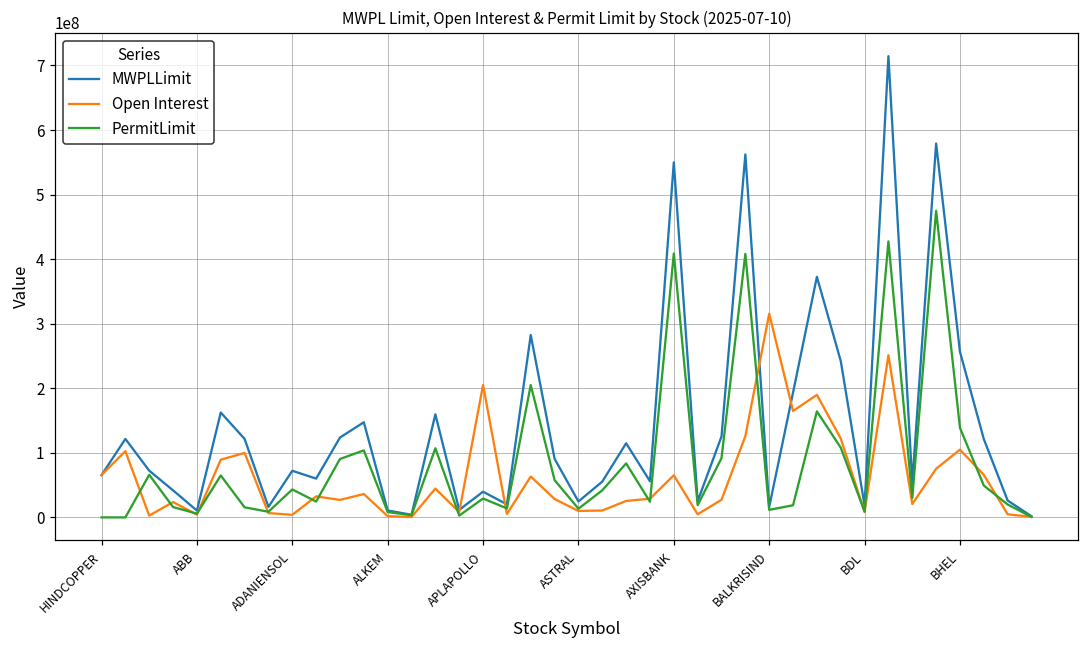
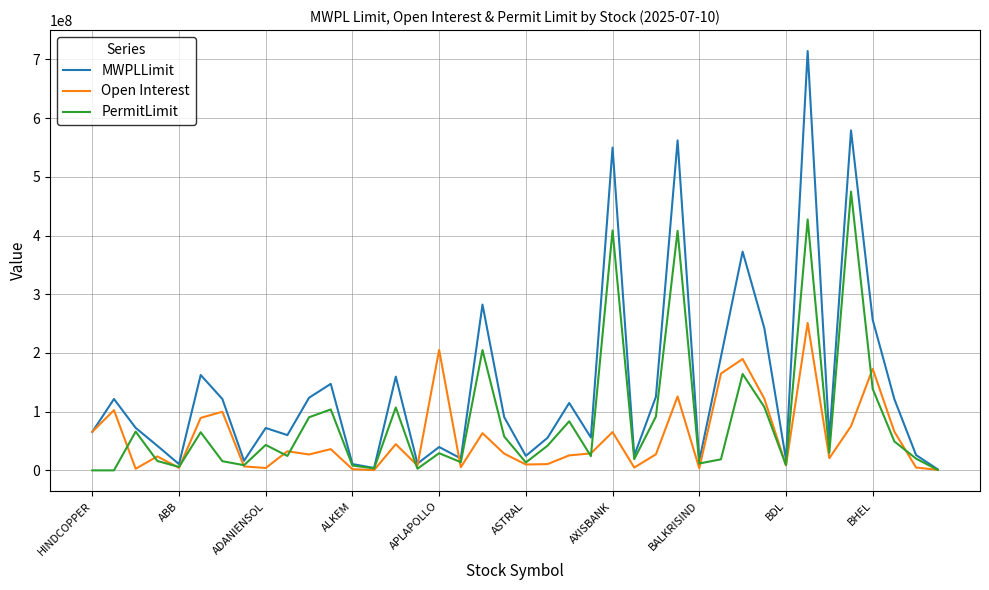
Open Interest, BALKRISIND: 320000000 -> 0
Open Interest, BHEL: 100000000 -> 170000000
